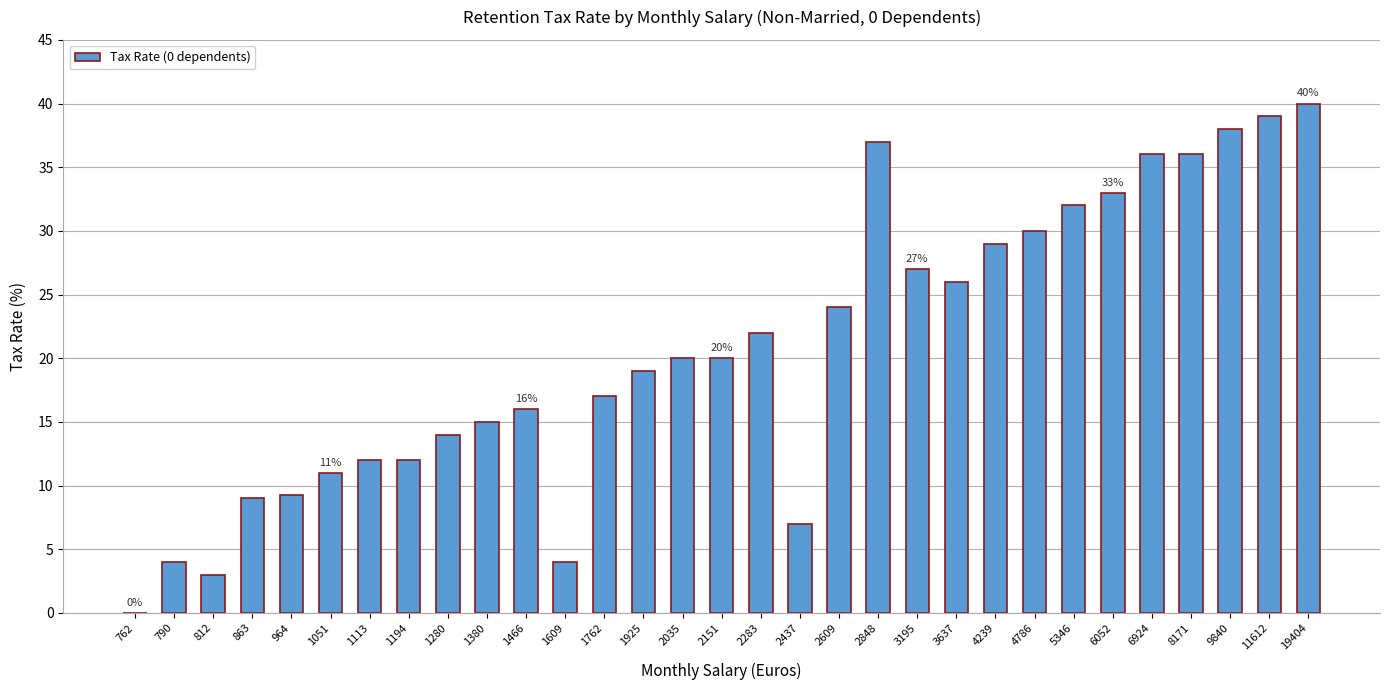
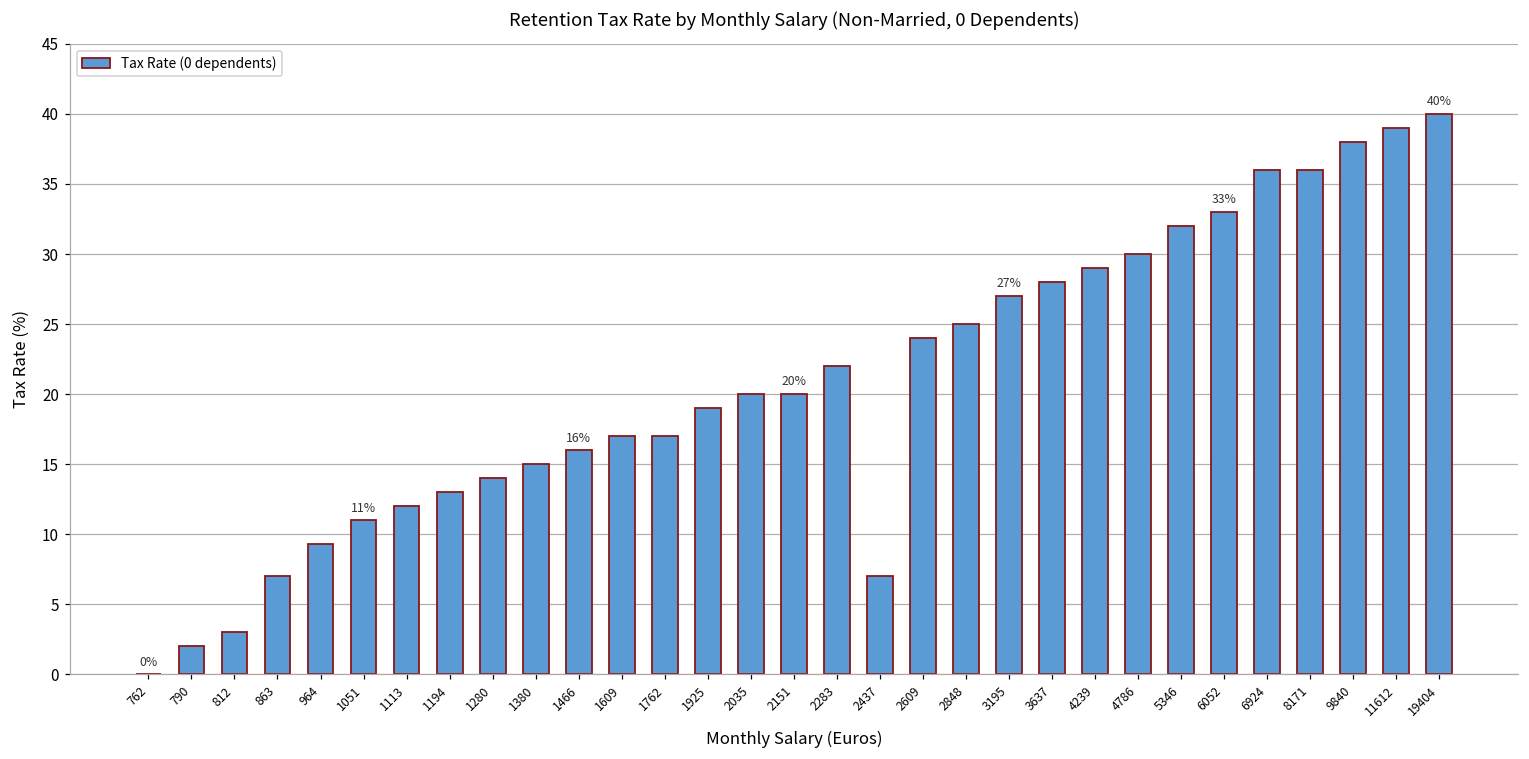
790: 4 -> 2
863: 9 -> 7
1194: 12 -> 13
1609: 4 -> 17
2848: 37 -> 25
3637: 26 -> 28
